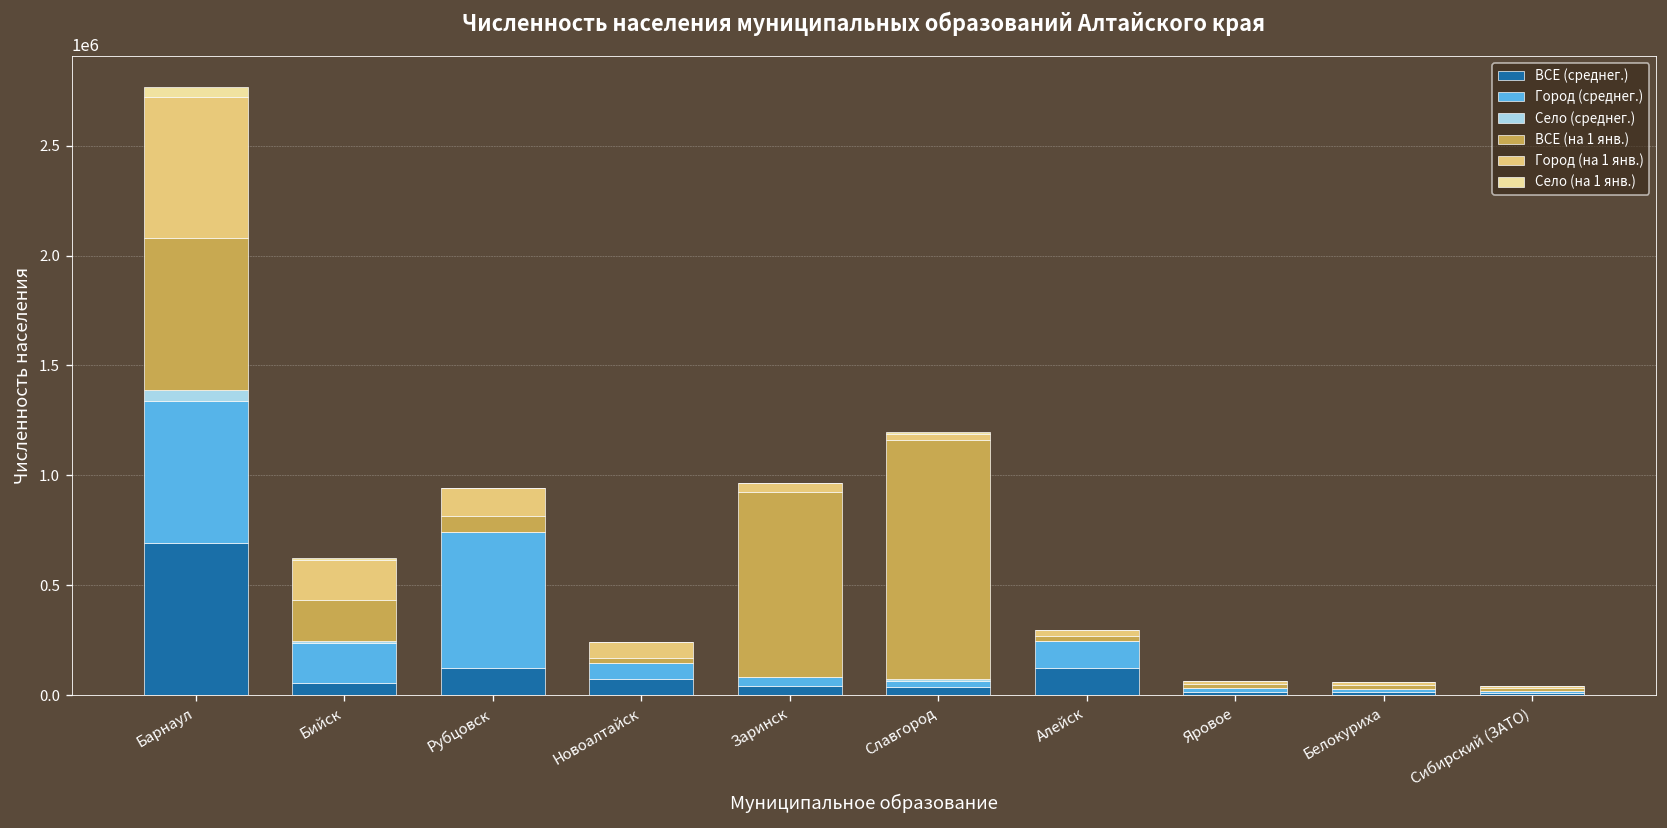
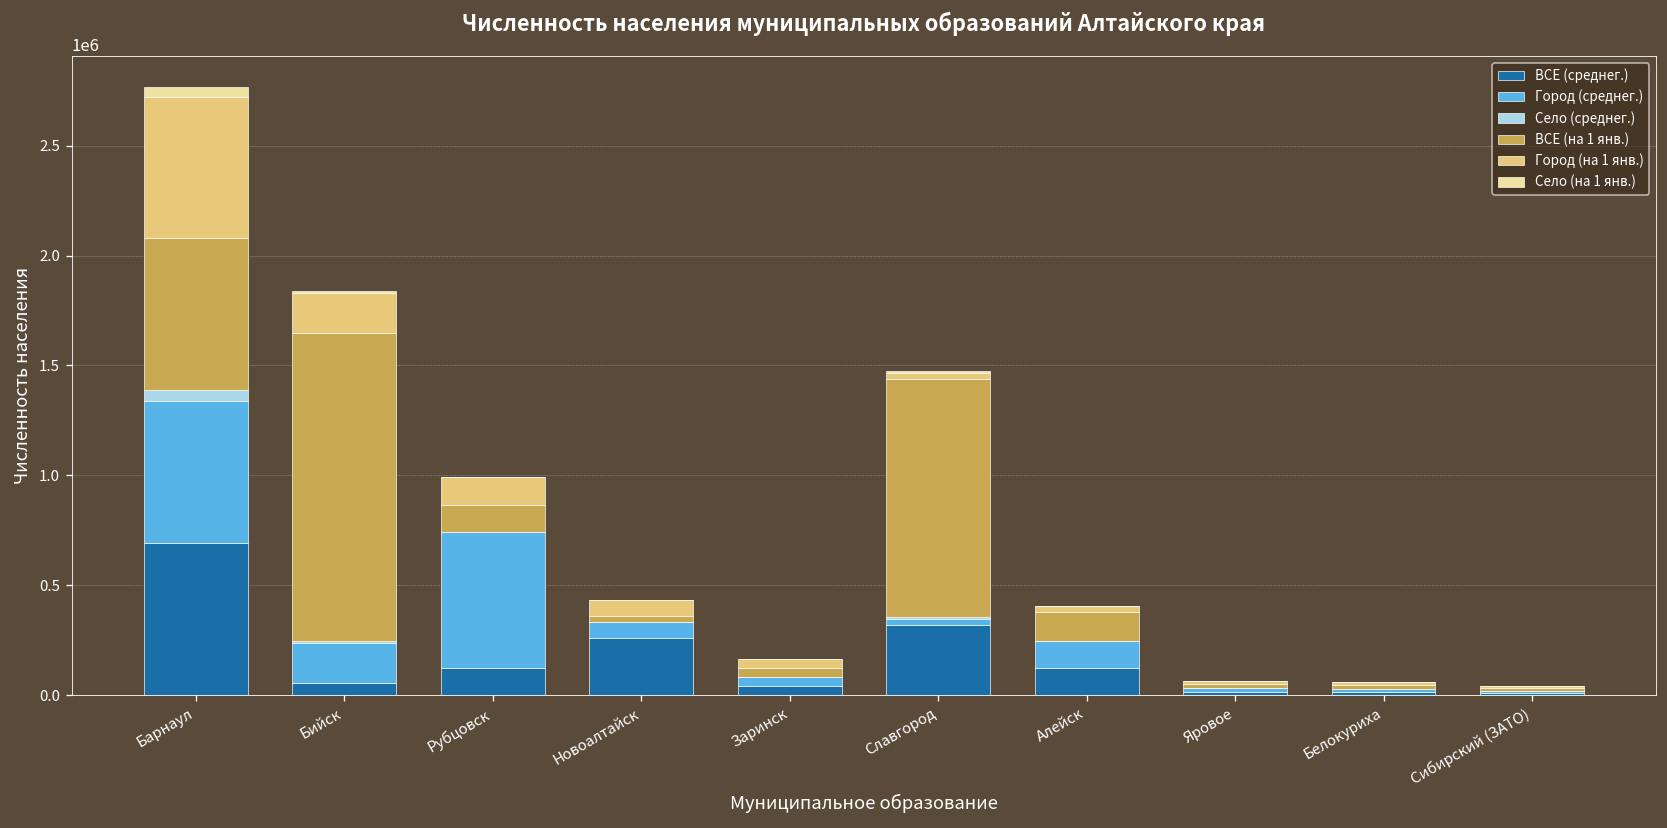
ВСЕ (на 1 янв.), Бийск: 190000 -> 1400000
ВСЕ (на 1 янв.), Рубцовск: 70000 -> 120000
ВСЕ (среднег.), Новоалтайск: 70000 -> 260000
ВСЕ (на 1 янв.), Заринск: 840000 -> 40000
ВСЕ (среднег.), Славгород: 40000 -> 320000
ВСЕ (на 1 янв.), Алейск: 20000 -> 130000
